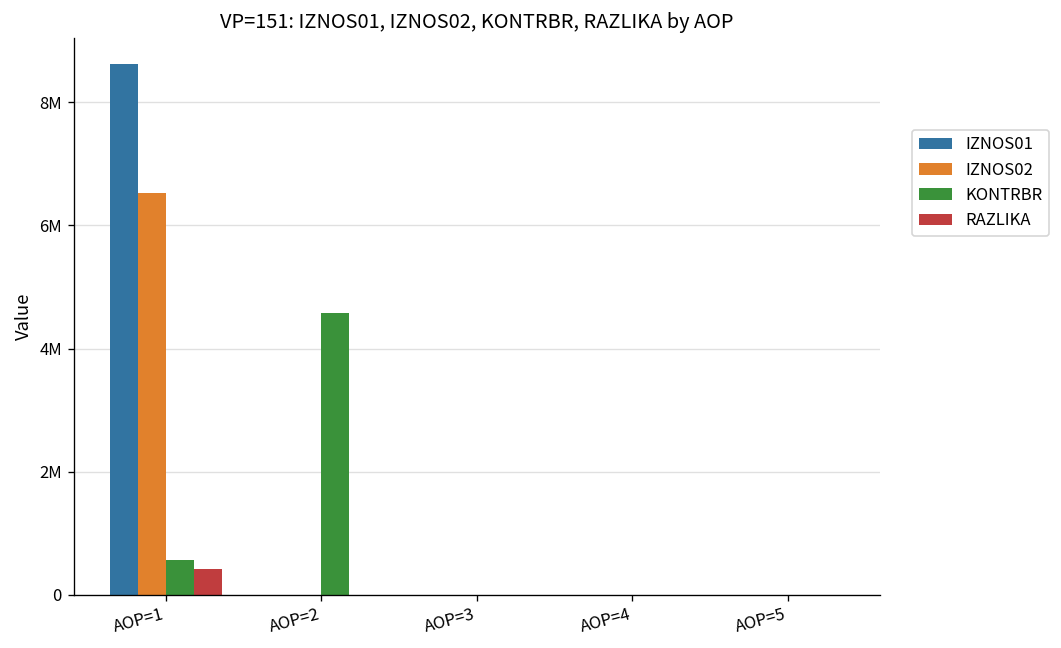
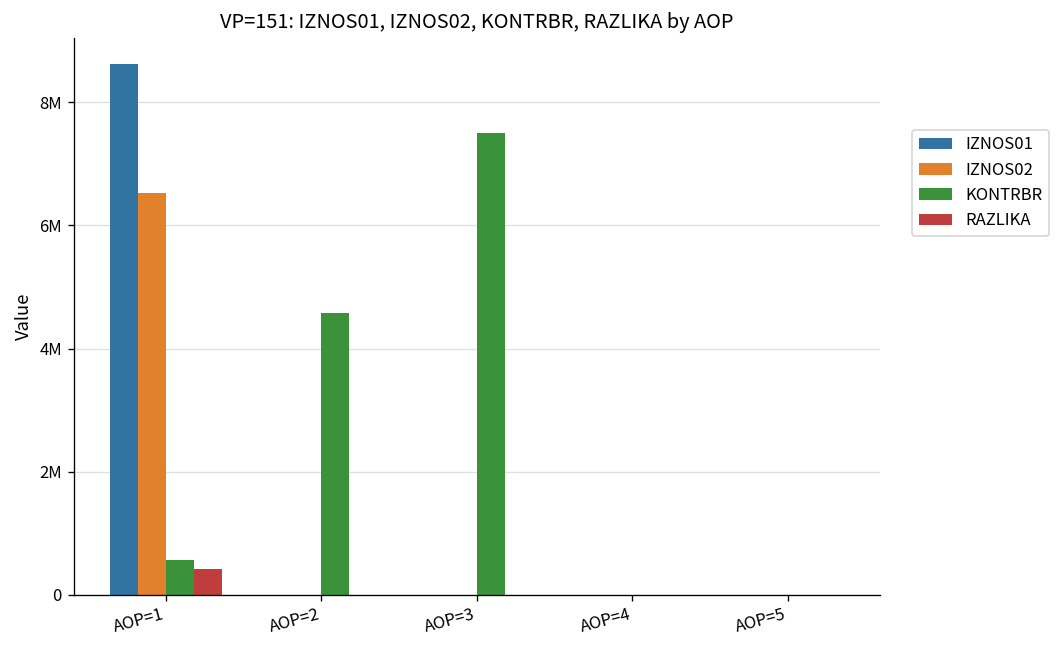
KONTRBR, AOP=3: 0 -> 7500000
